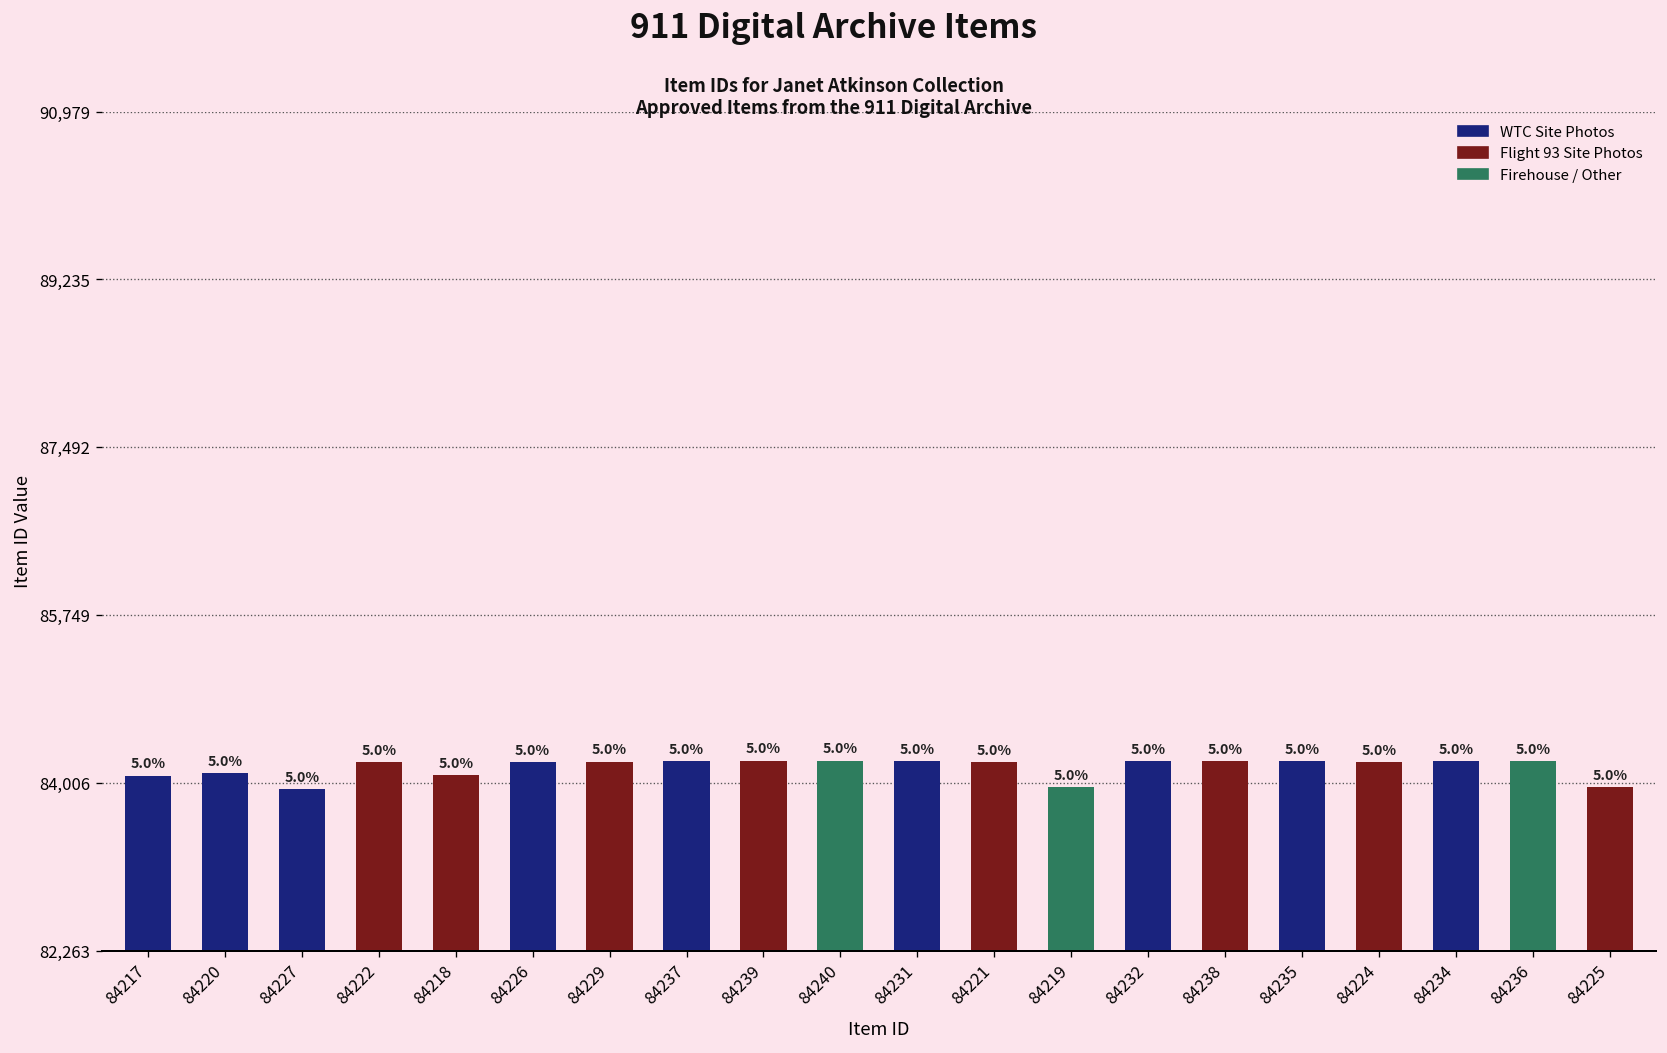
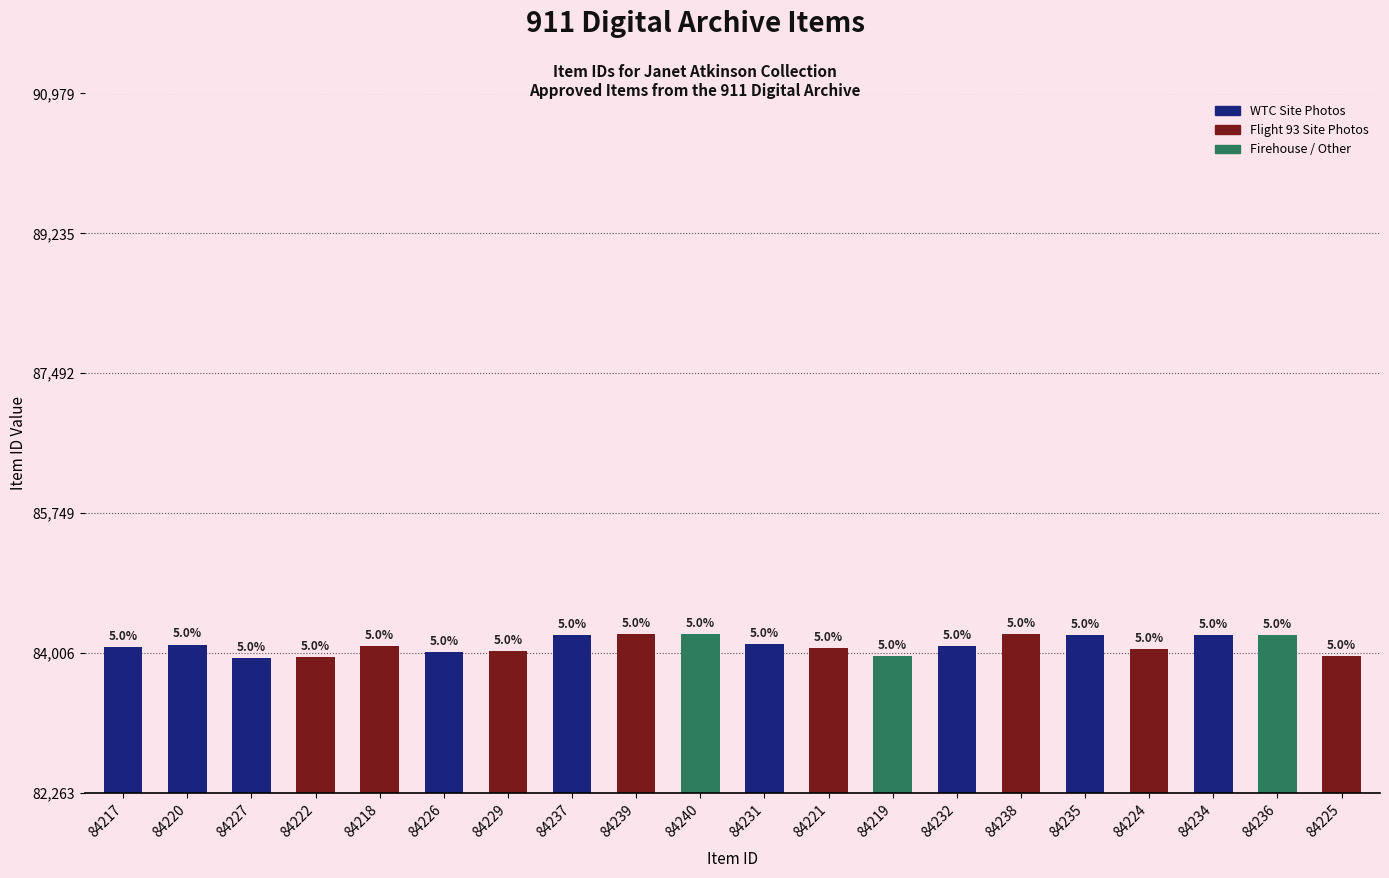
84222: 84,200 -> 84,000
84226: 84,200 -> 84,000
84229: 84,200 -> 84,000
84231: 84,200 -> 84,100
84221: 84,200 -> 84,100
84232: 84,200 -> 84,100
84224: 84,200 -> 84,100
